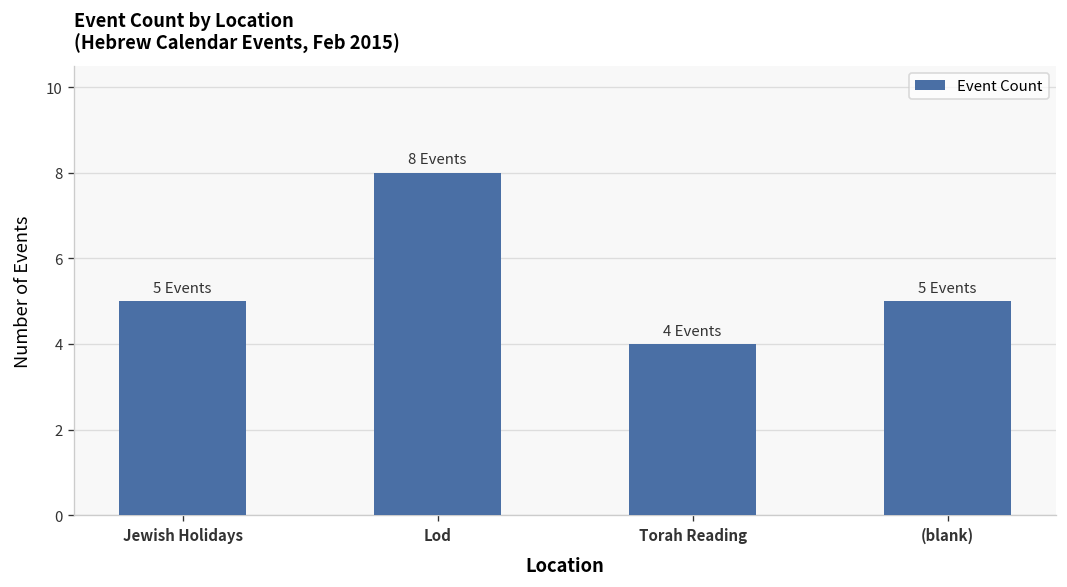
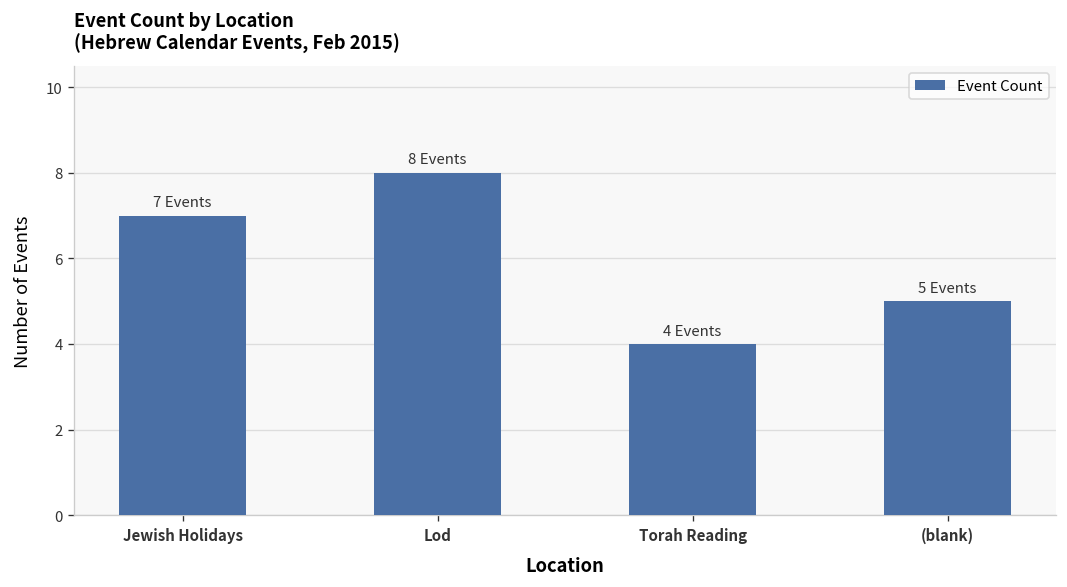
Jewish Holidays: 5 -> 7
